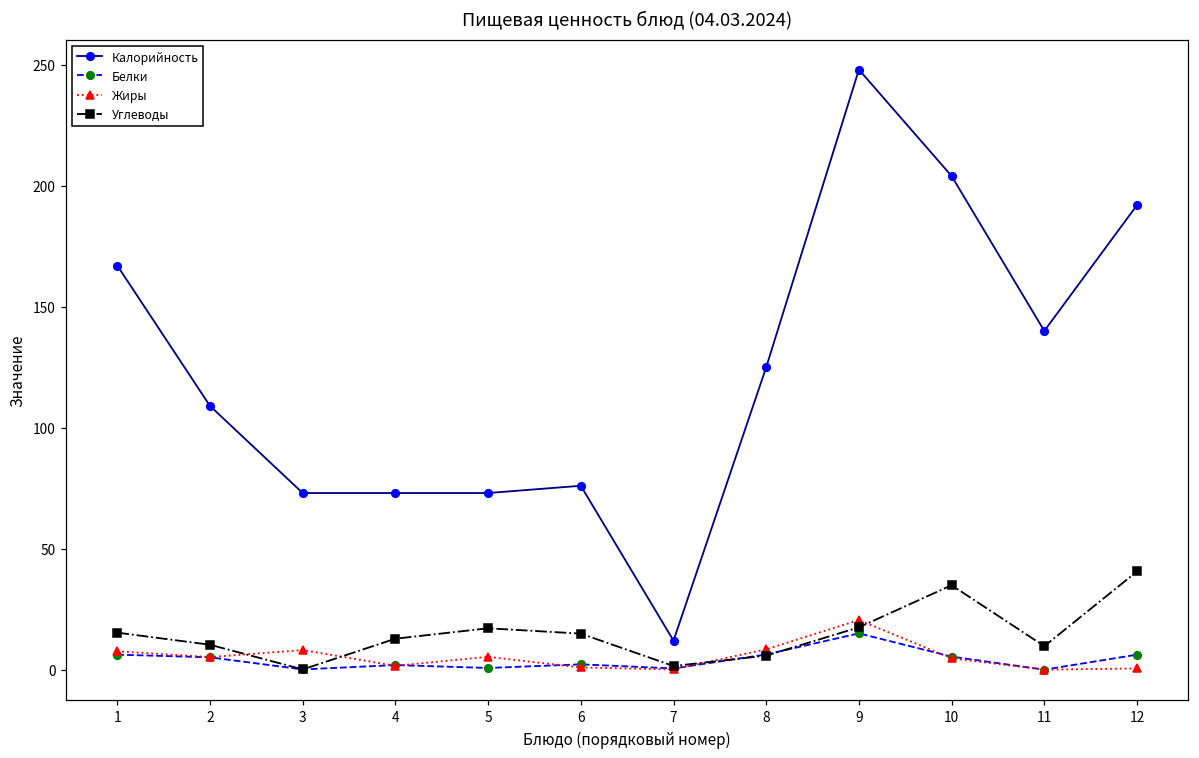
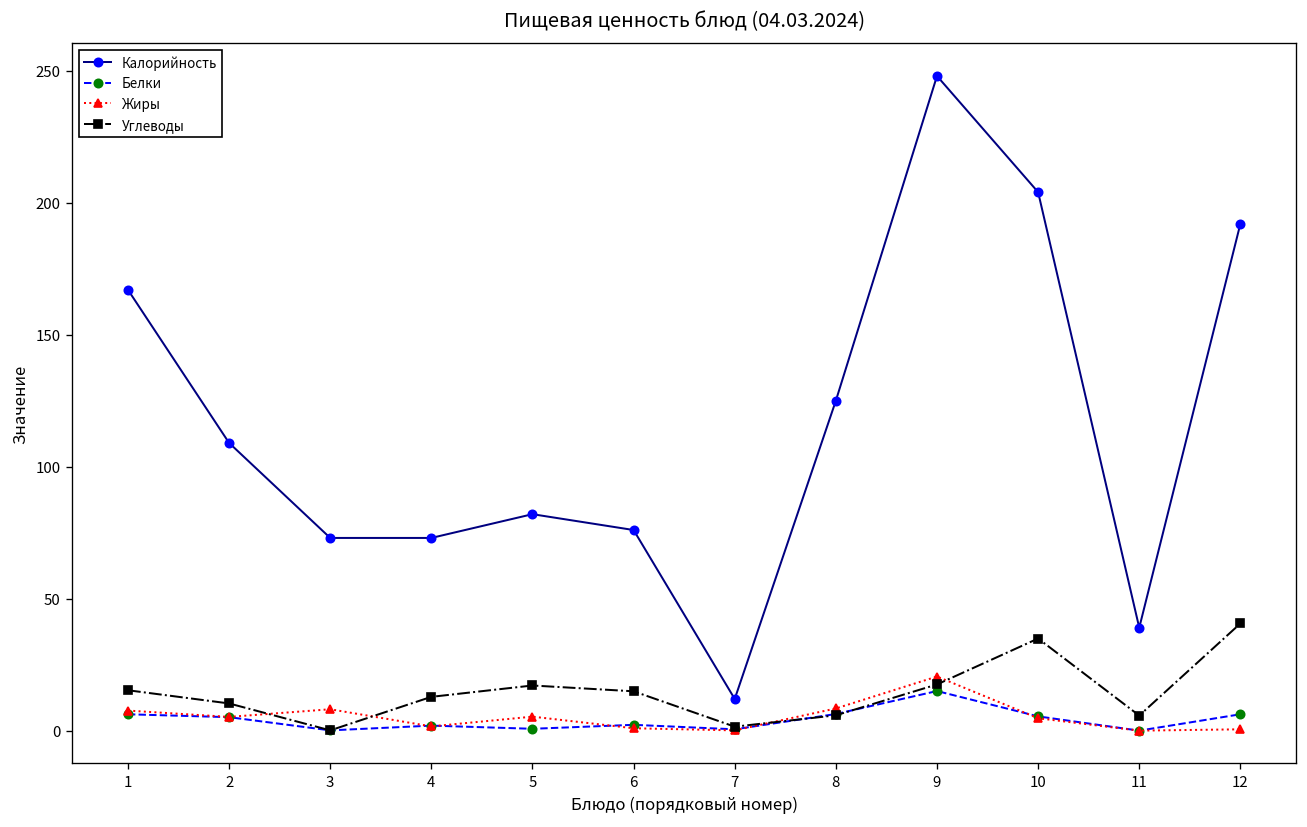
Калорийность, 5: 73 -> 82
Калорийность, 11: 140 -> 39
Углеводы, 11: 10 -> 6
